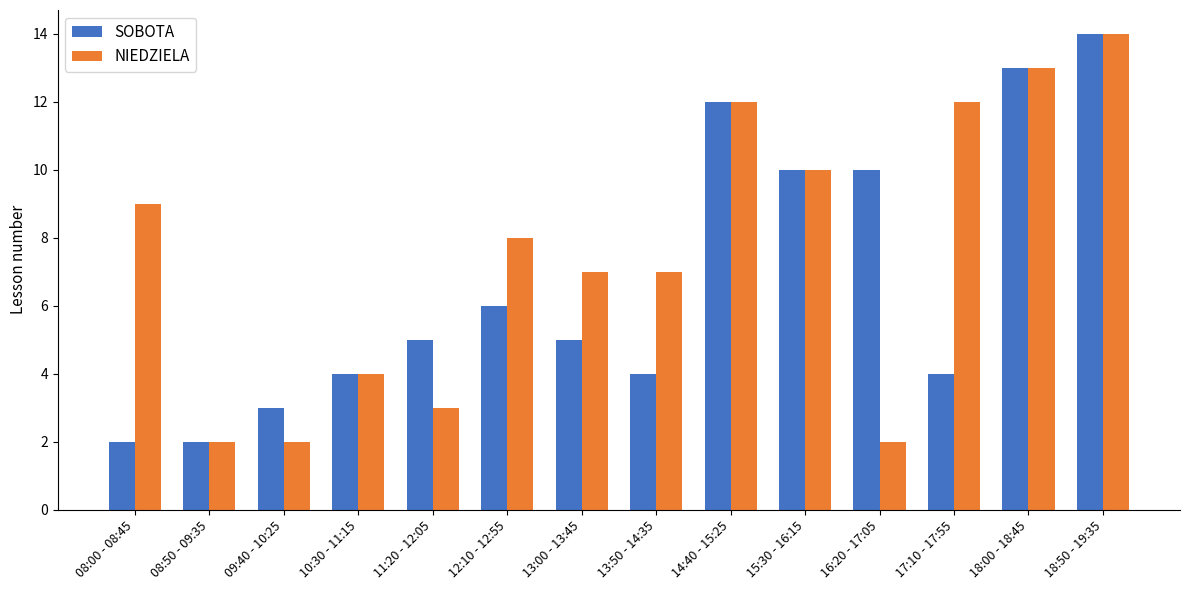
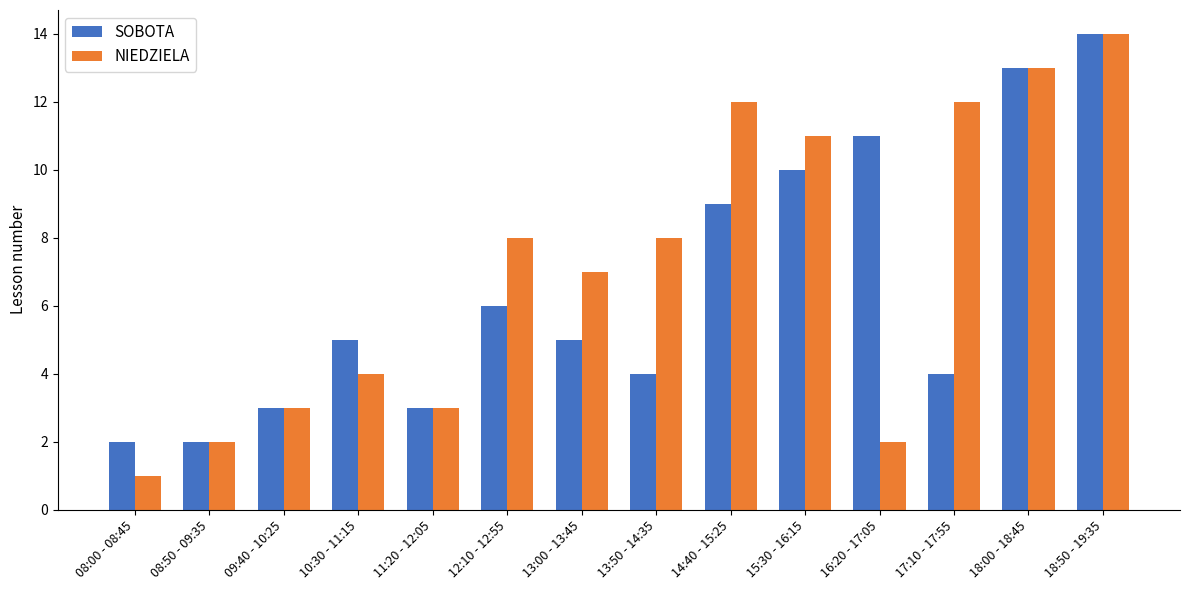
NIEDZIELA, 08:00 - 08:45: 9 -> 1
NIEDZIELA, 09:40 - 10:25: 2 -> 3
SOBOTA, 10:30 - 11:15: 4 -> 5
SOBOTA, 11:20 - 12:05: 5 -> 3
NIEDZIELA, 13:50 - 14:35: 7 -> 8
SOBOTA, 14:40 - 15:25: 12 -> 9
NIEDZIELA, 15:30 - 16:15: 10 -> 11
SOBOTA, 16:20 - 17:05: 10 -> 11
